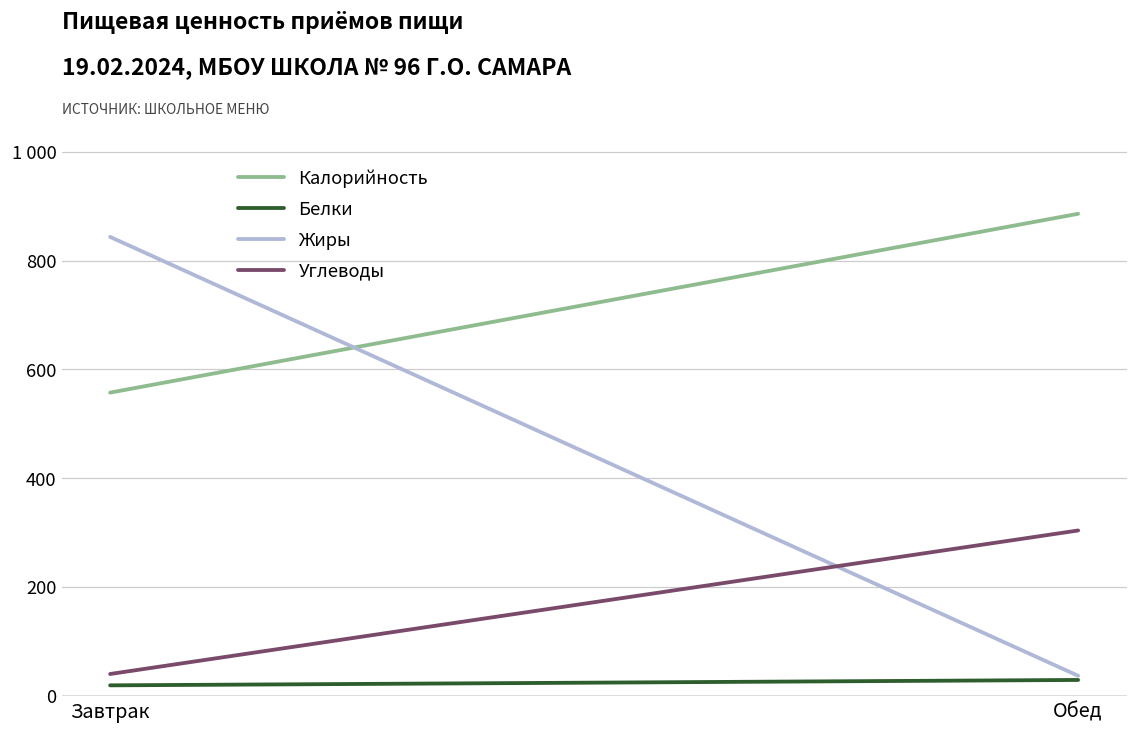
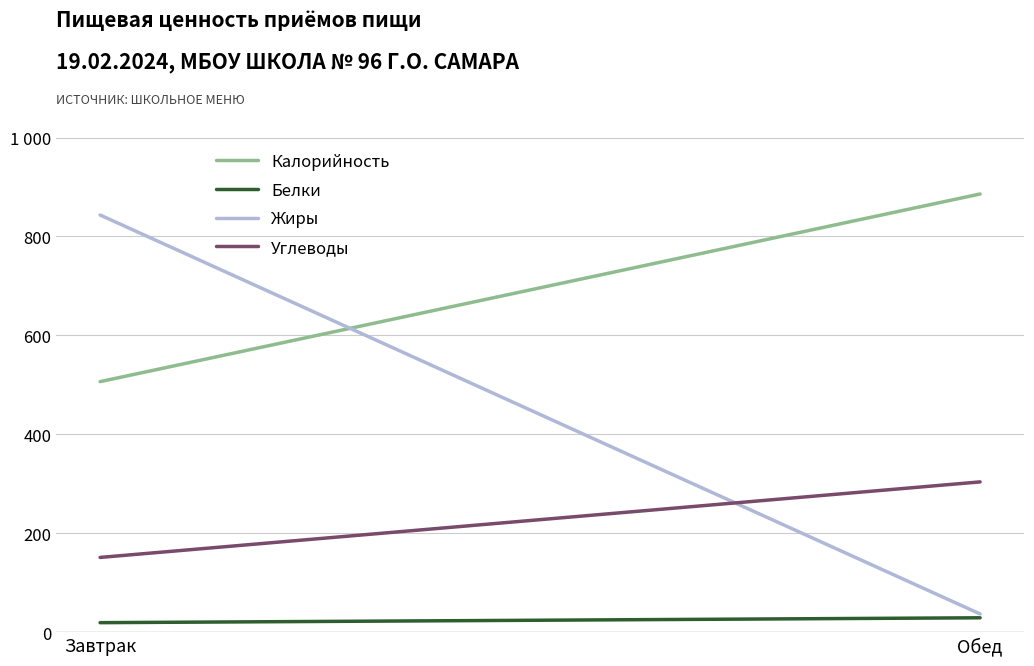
Калорийность, Завтрак: 560 -> 510
Углеводы, Завтрак: 40 -> 150
